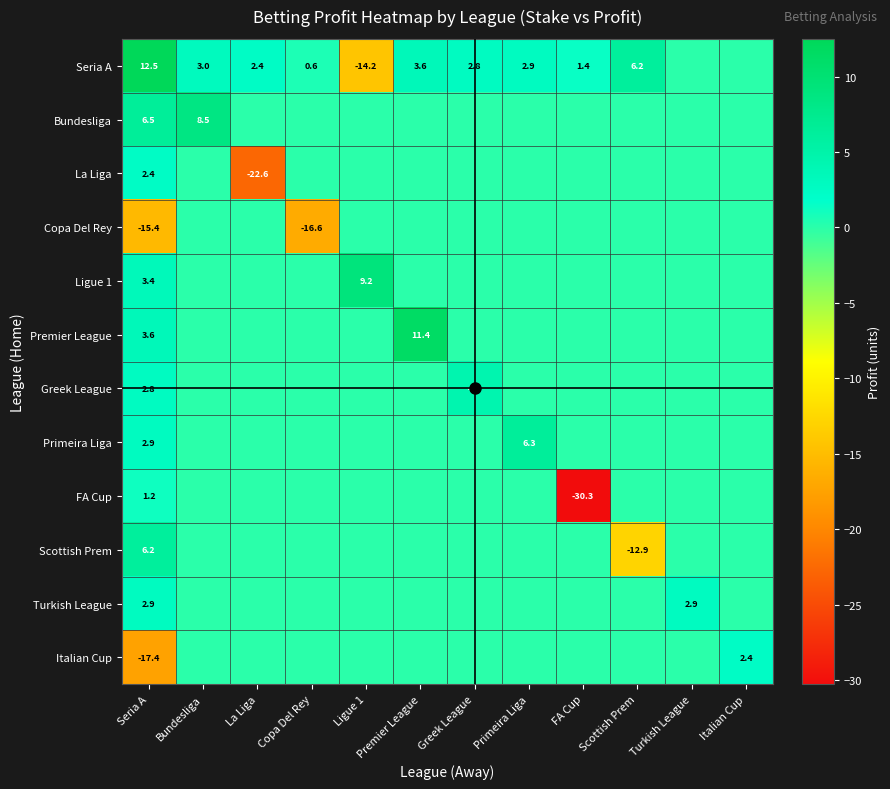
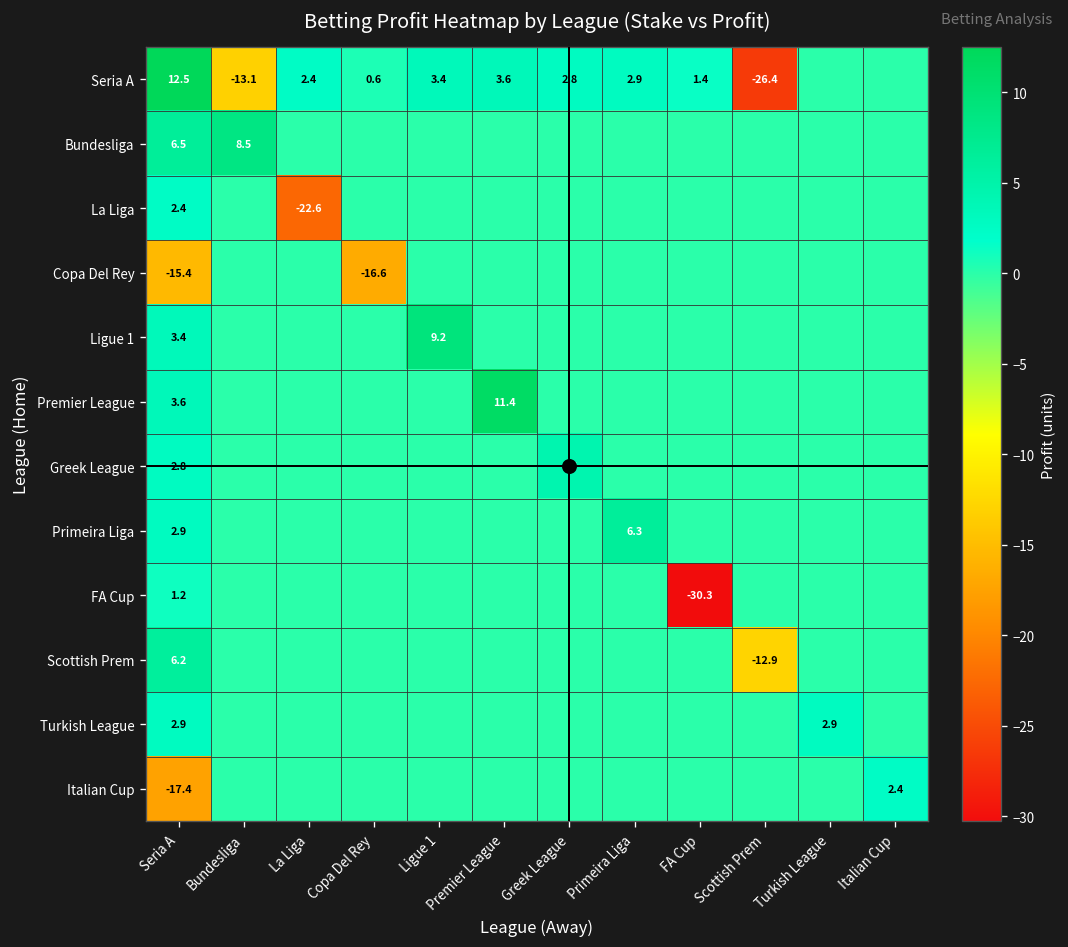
Seria A, Bundesliga: 3.0 -> -13.1
Seria A, Ligue 1: -14.2 -> 3.4
Seria A, Scottish Prem: 6.2 -> -26.4
